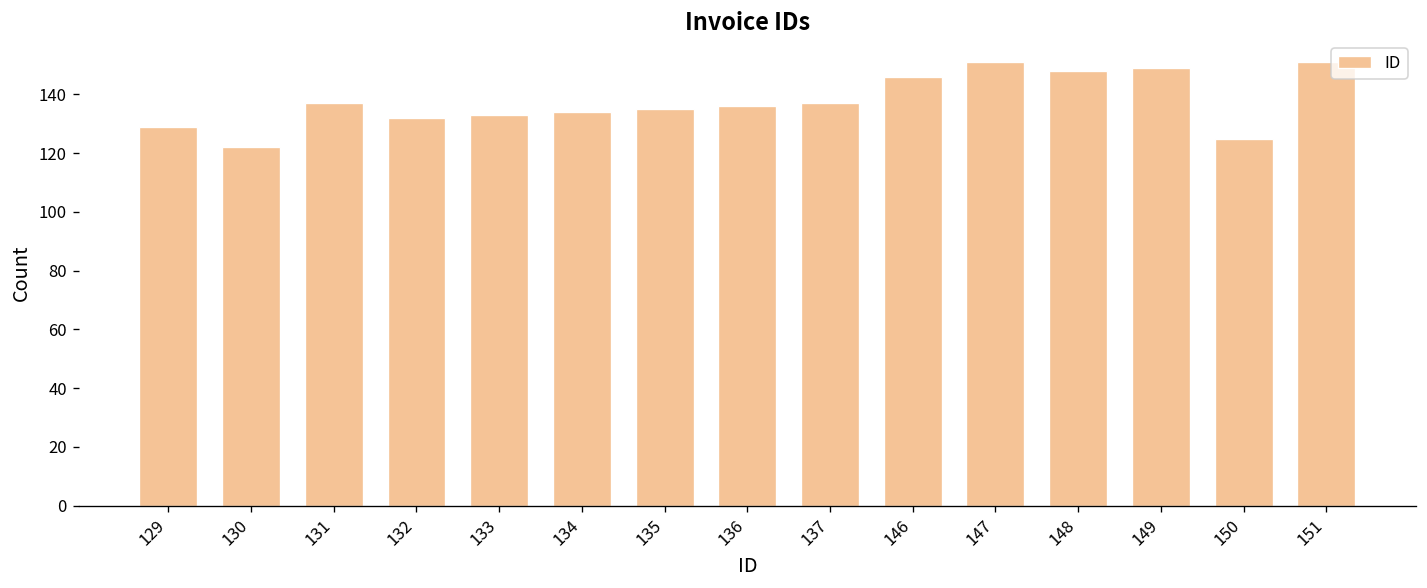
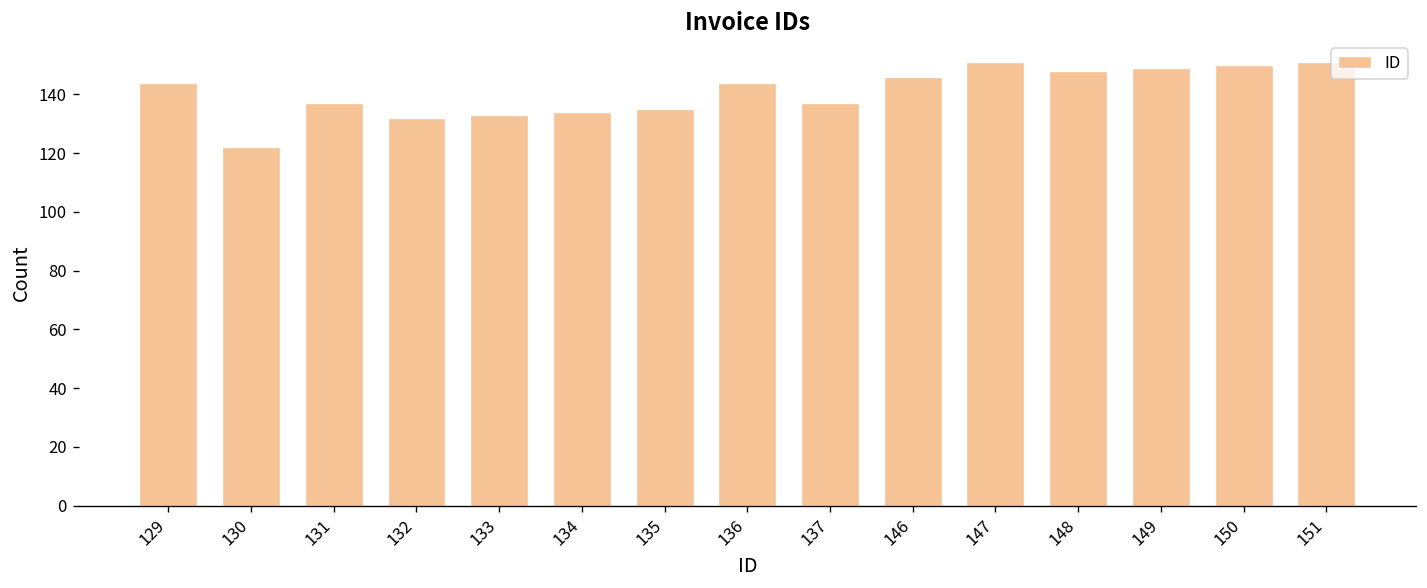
129: 129 -> 144
136: 136 -> 144
150: 125 -> 150
